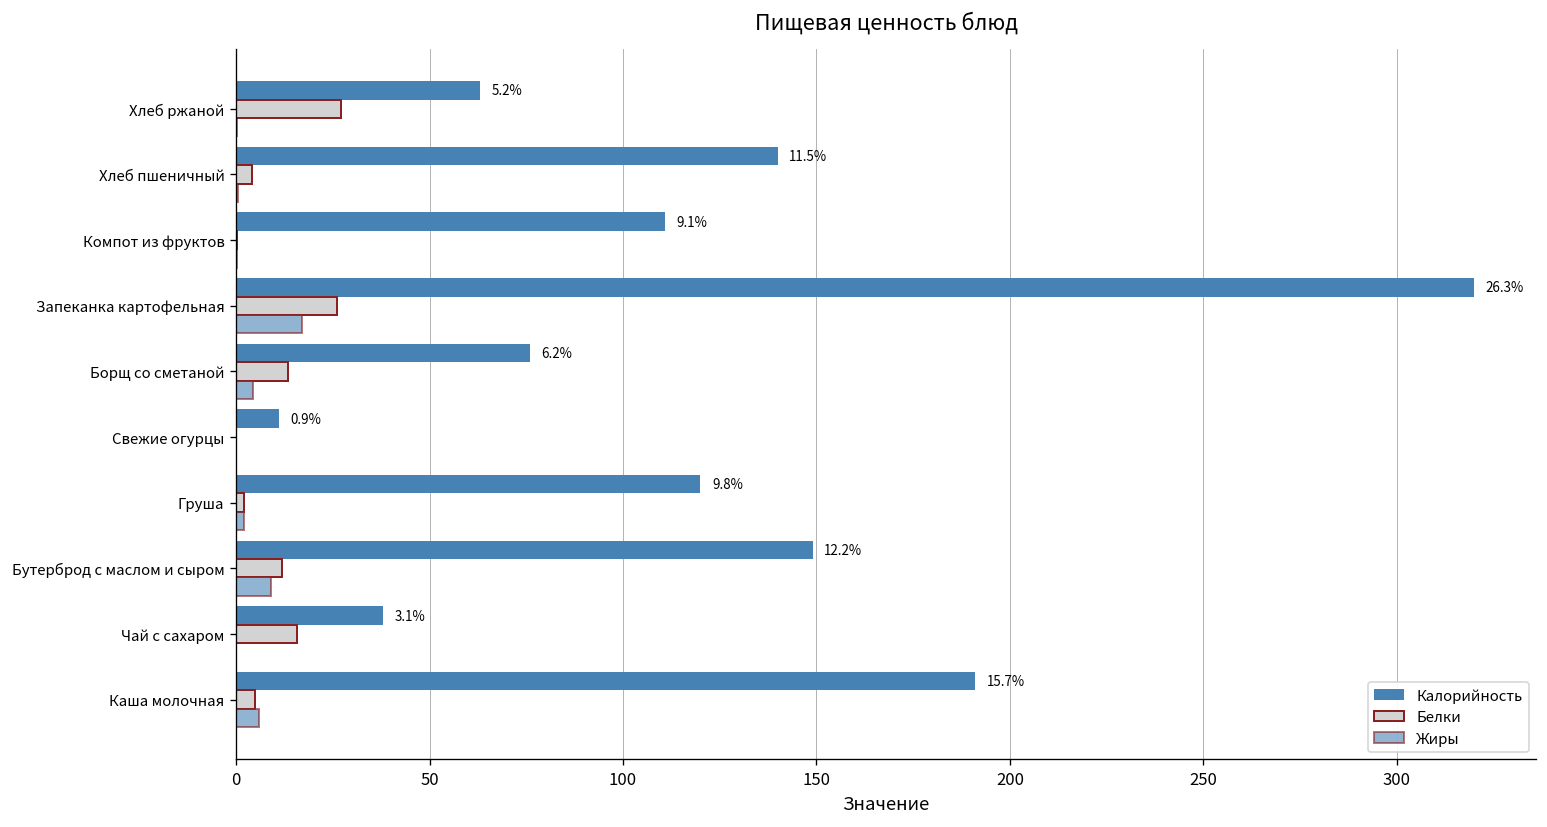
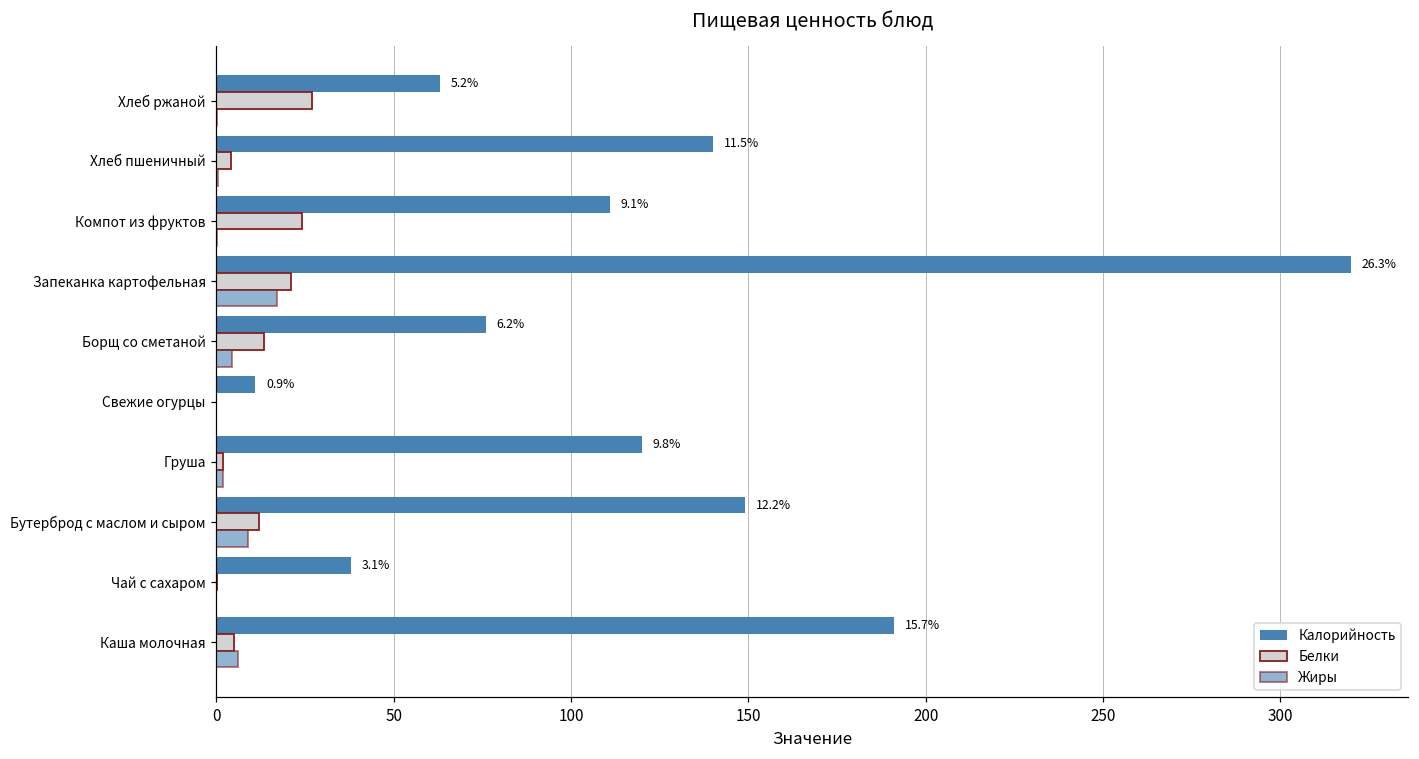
Белки, Компот из фруктов: 0 -> 24
Белки, Запеканка картофельная: 26 -> 21
Белки, Чай с сахаром: 16 -> 0
